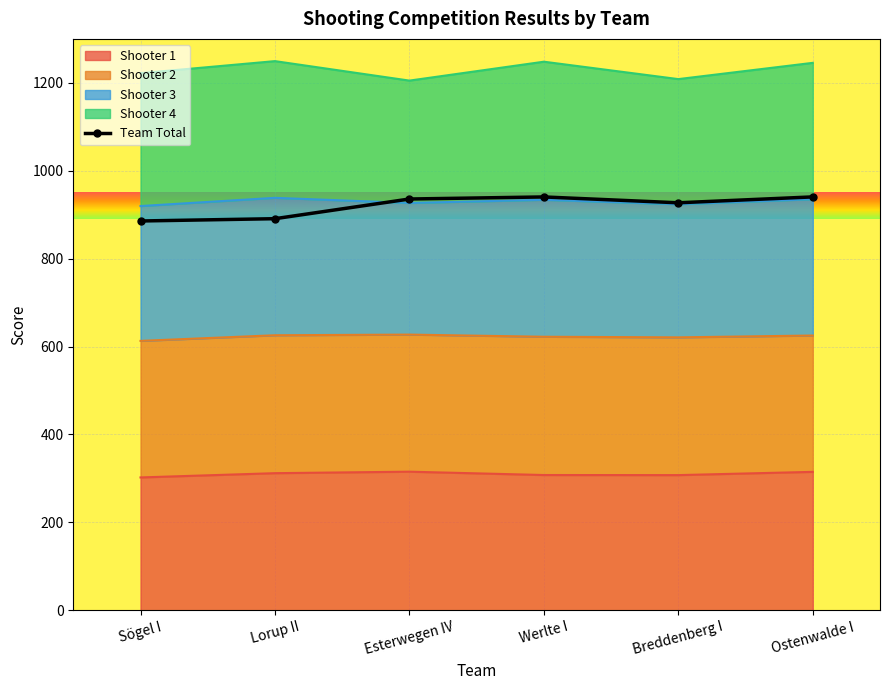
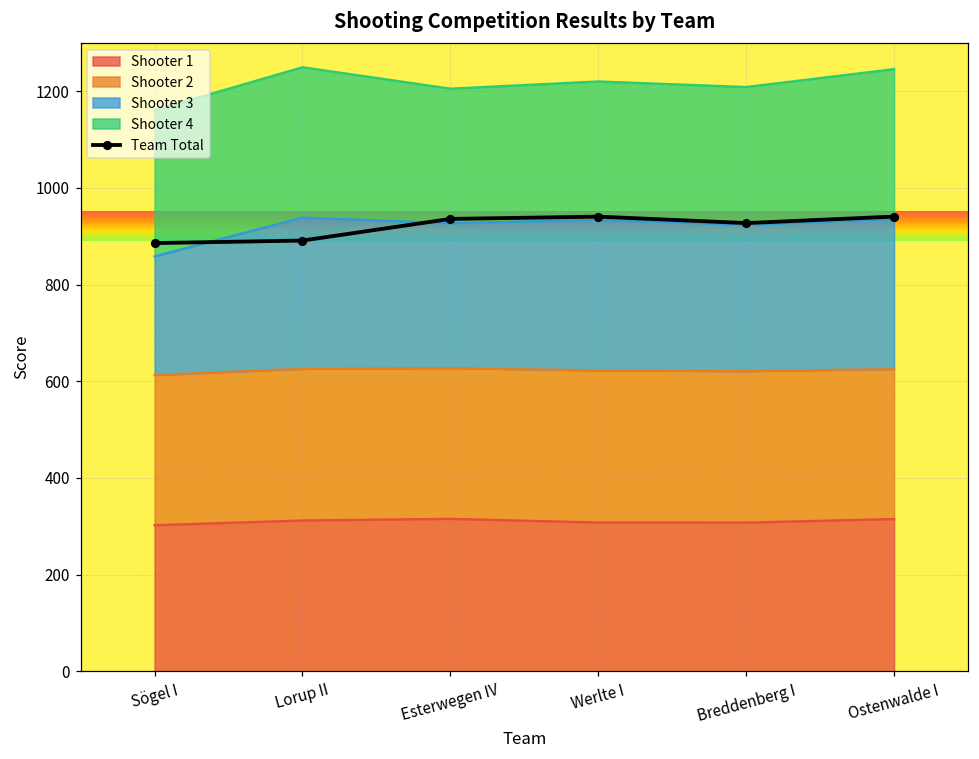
Shooter 3, Sögel I: 310 -> 250
Shooter 4, Werlte I: 310 -> 290
